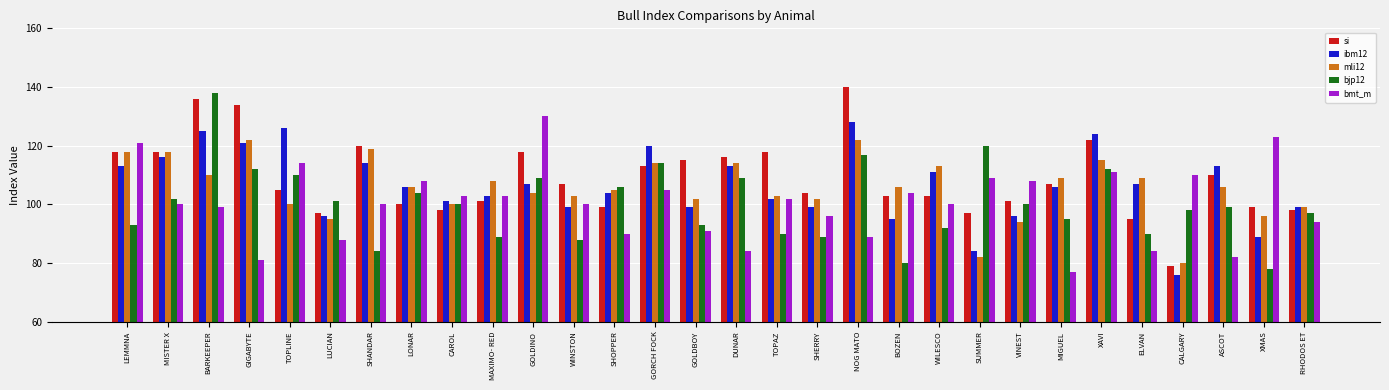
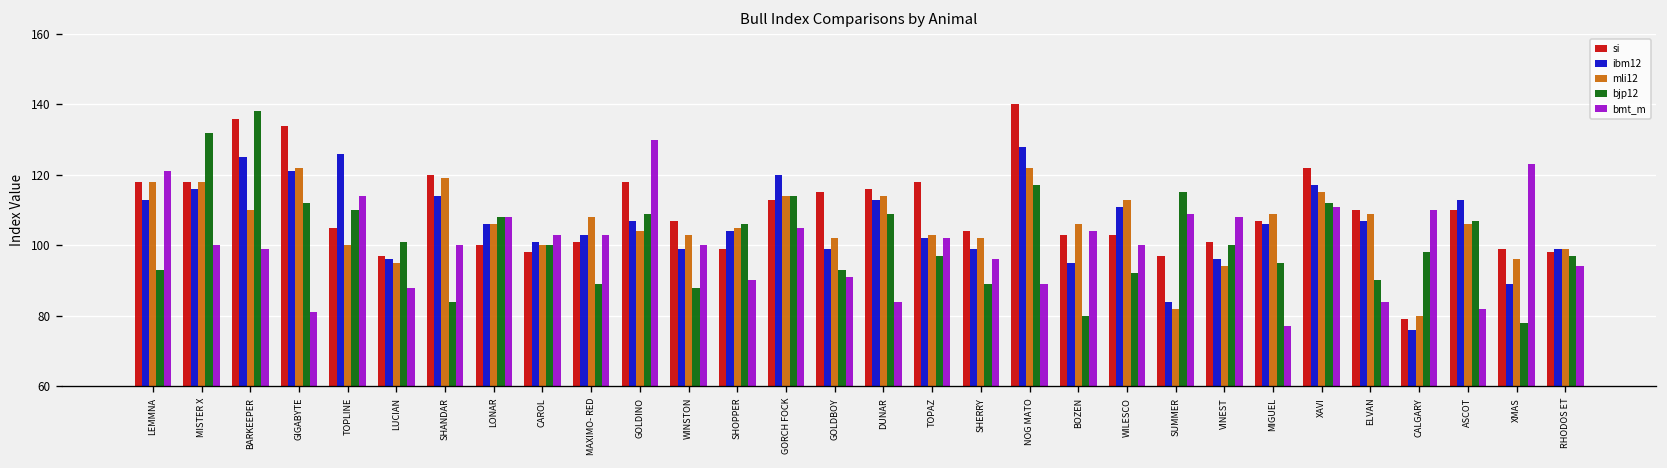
bjp12, MISTER X: 102 -> 132
bjp12, LONAR: 104 -> 108
bjp12, TOPAZ: 90 -> 97
bjp12, SUMMER: 120 -> 115
ibm12, XAVI: 124 -> 117
si, ELVAN: 95 -> 110
bjp12, ASCOT: 99 -> 107
